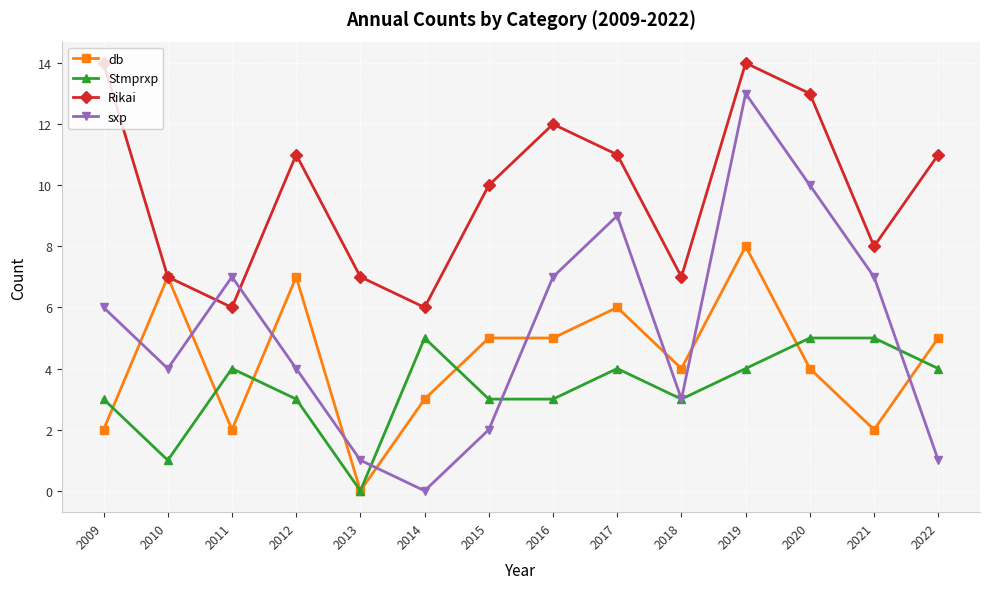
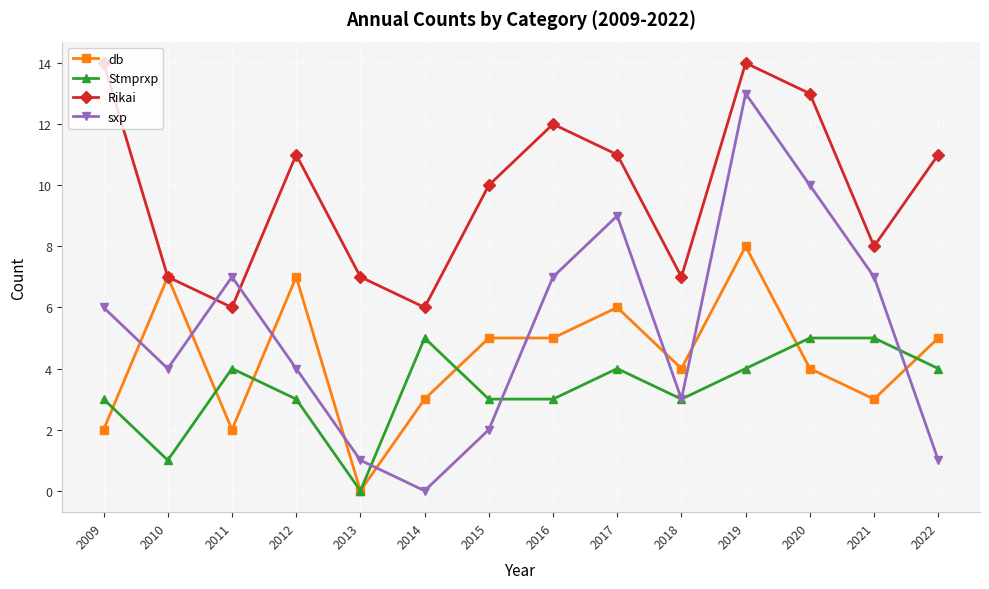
db, 2021: 2 -> 3
